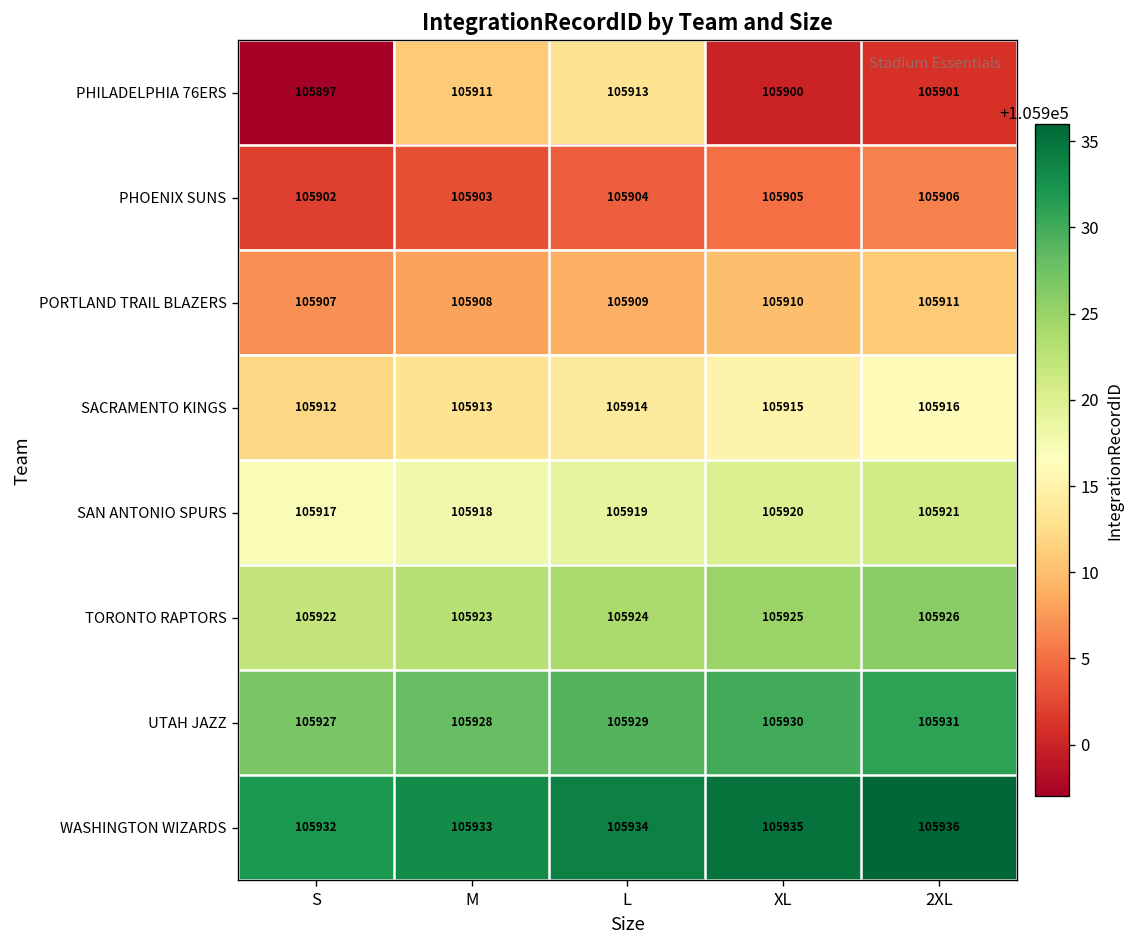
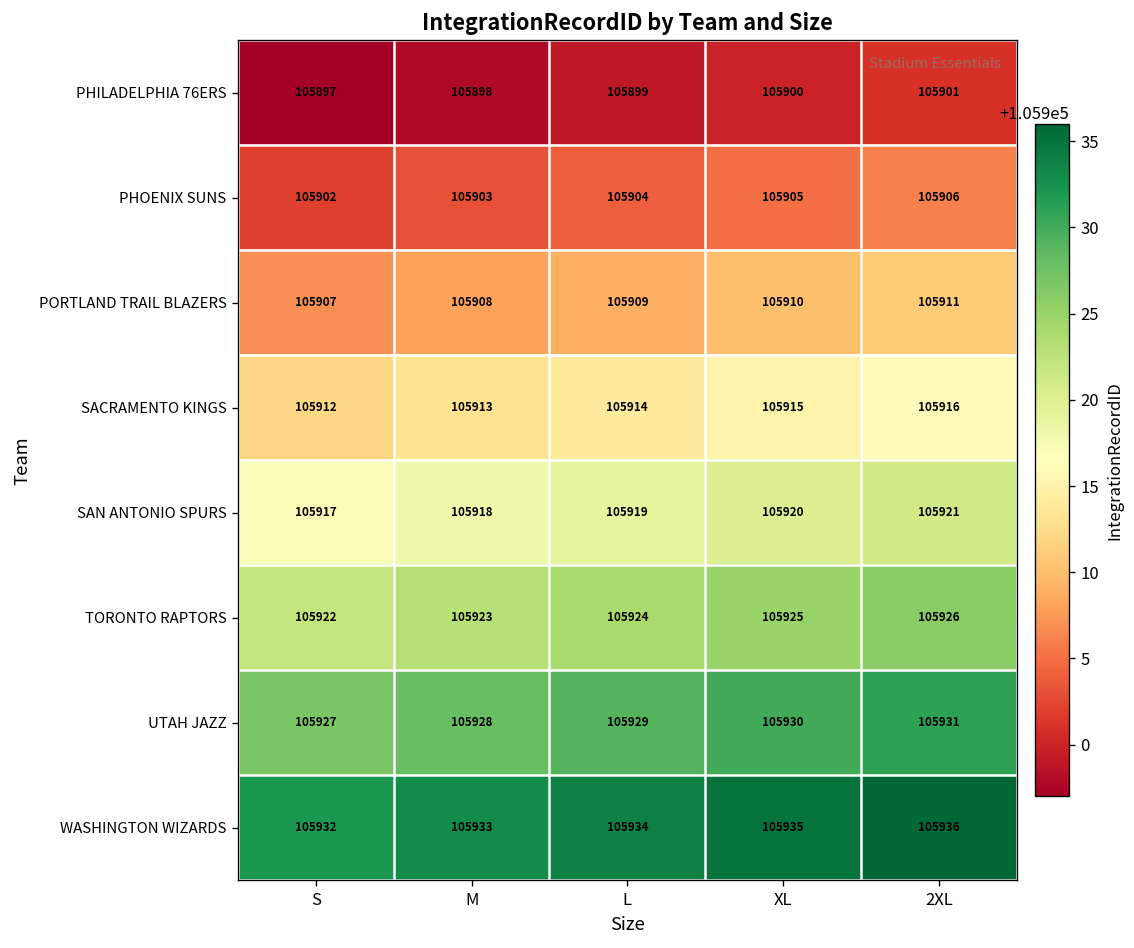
PHILADELPHIA 76ERS, M: 105911 -> 105898
PHILADELPHIA 76ERS, L: 105913 -> 105899
